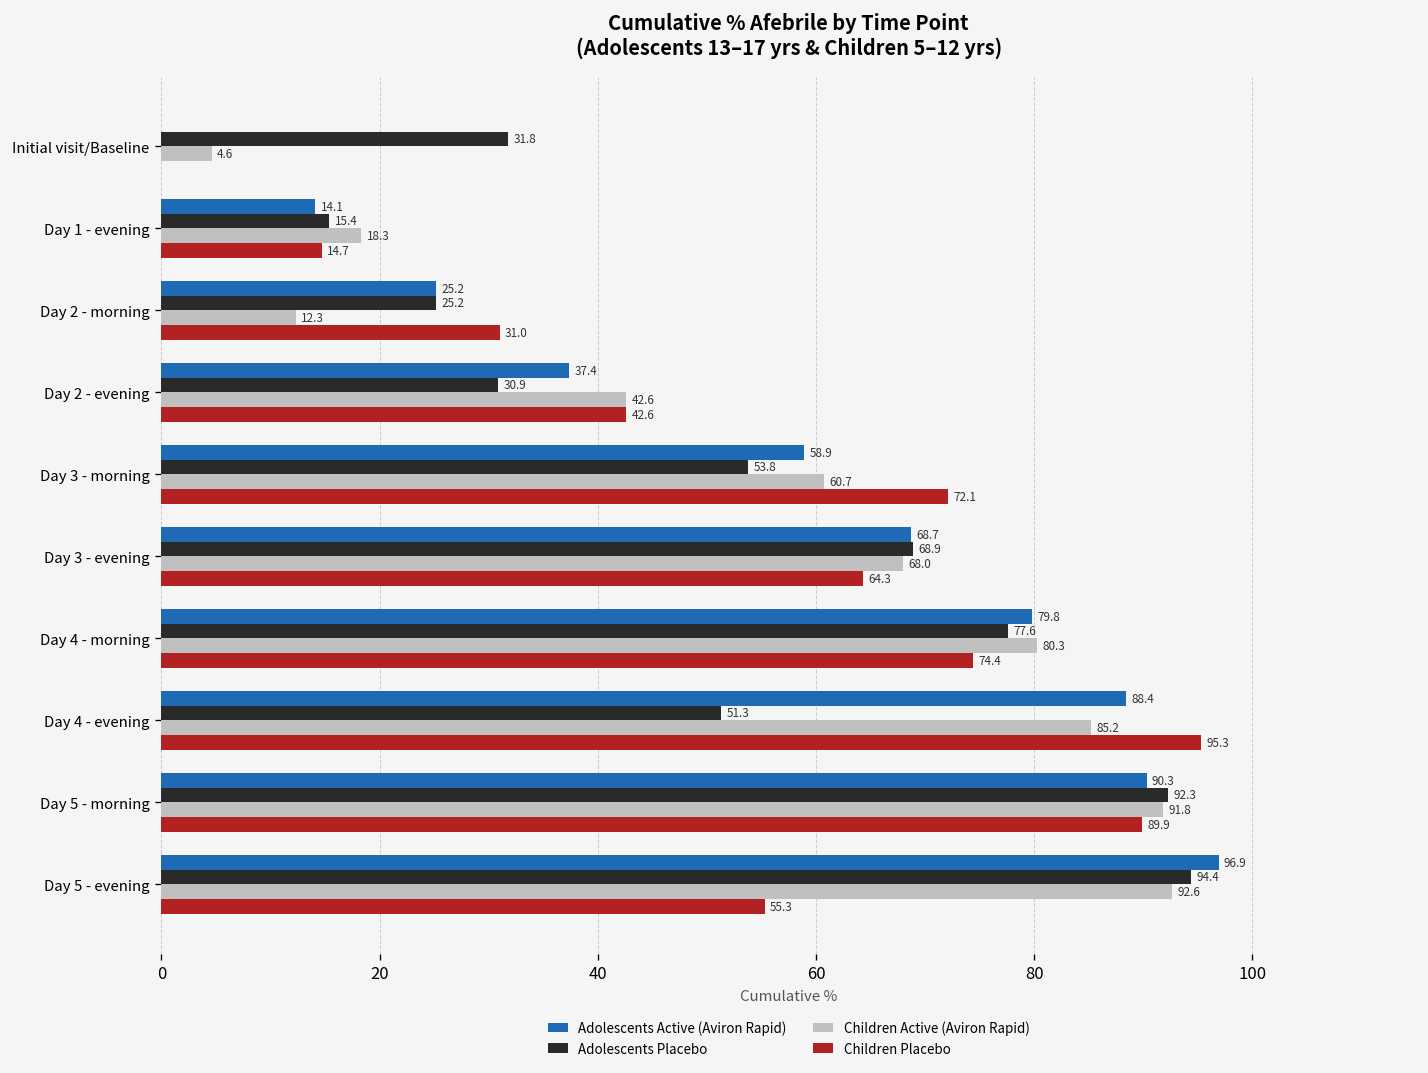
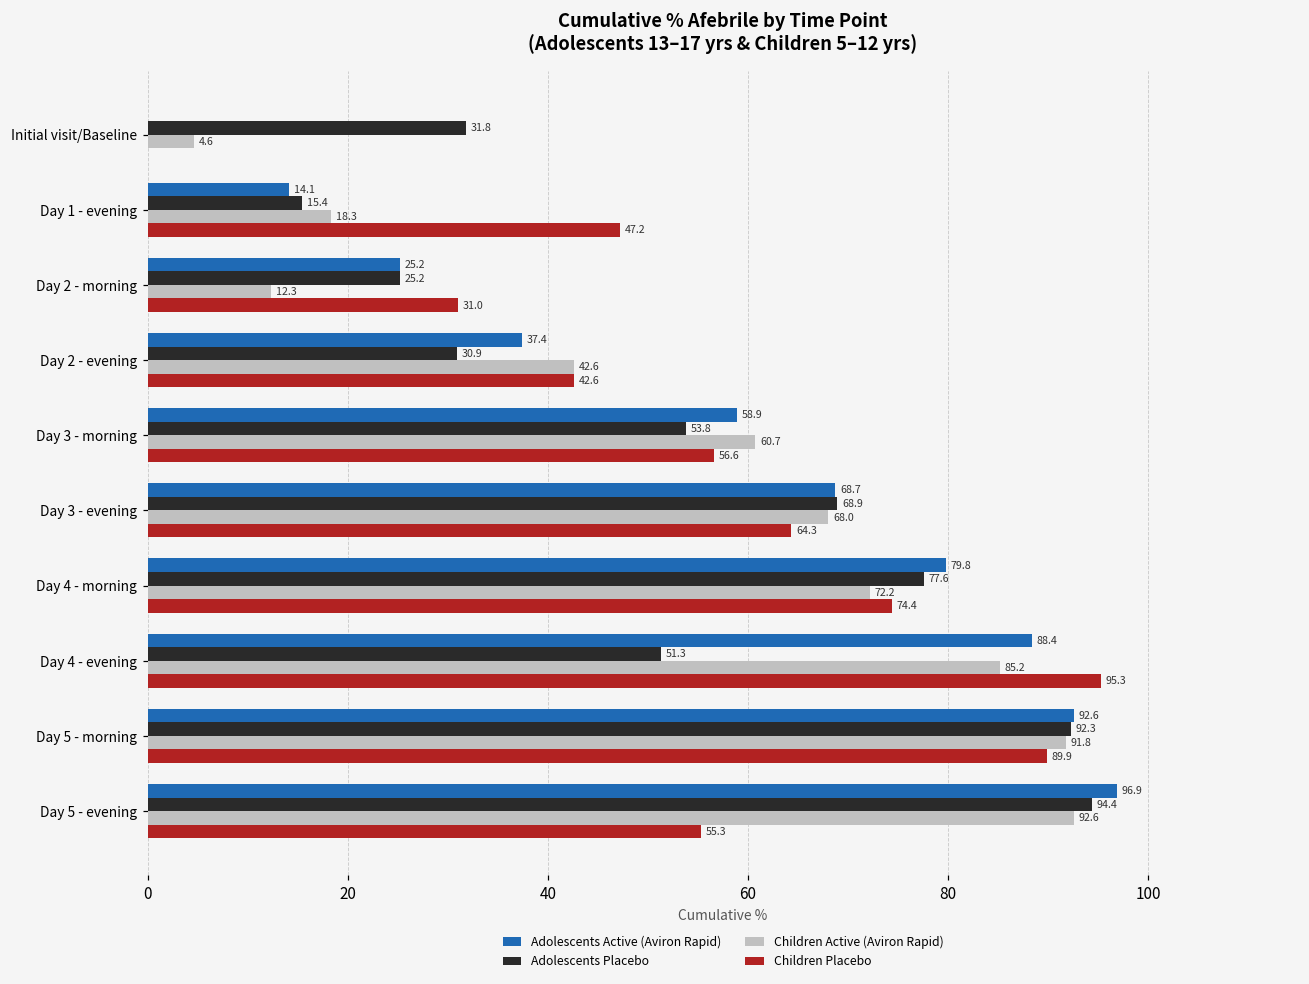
Children Placebo, Day 1 - evening: 14.7 -> 47.2
Children Placebo, Day 3 - morning: 72.1 -> 56.6
Children Active (Aviron Rapid), Day 4 - morning: 80.3 -> 72.2
Adolescents Active (Aviron Rapid), Day 5 - morning: 90.3 -> 92.6
